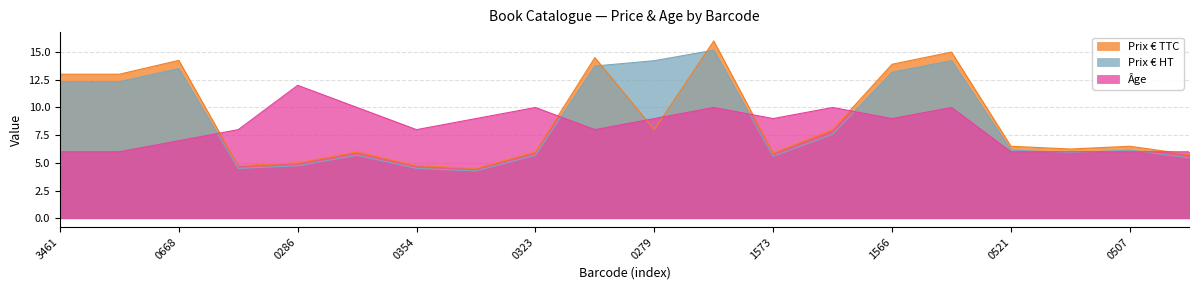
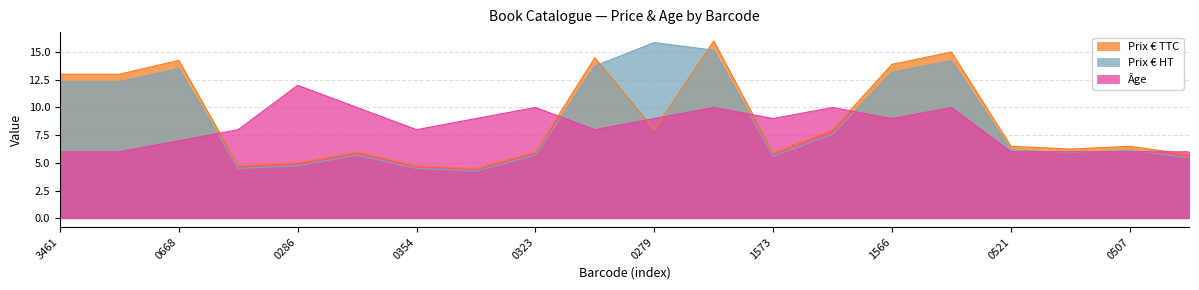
Prix € HT, 0279: 14.2 -> 15.9
